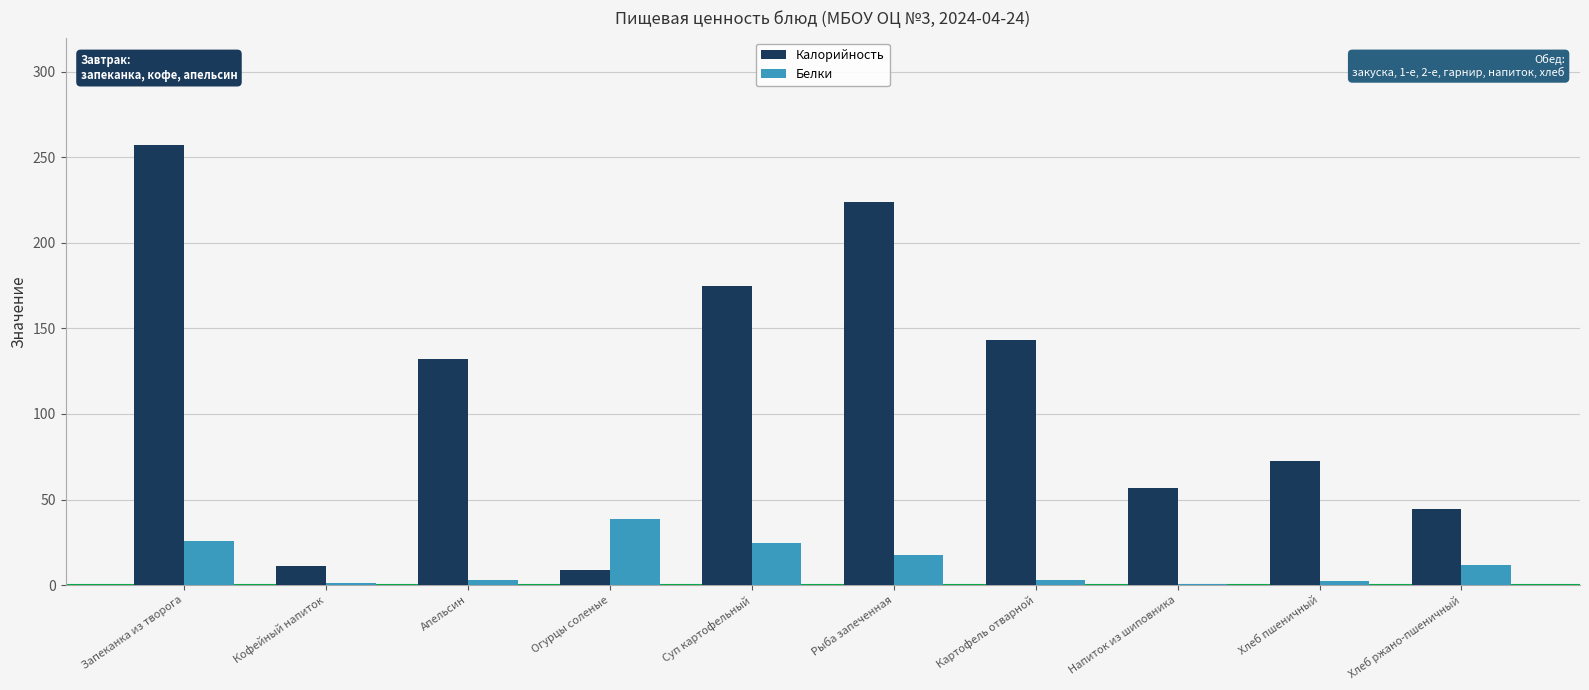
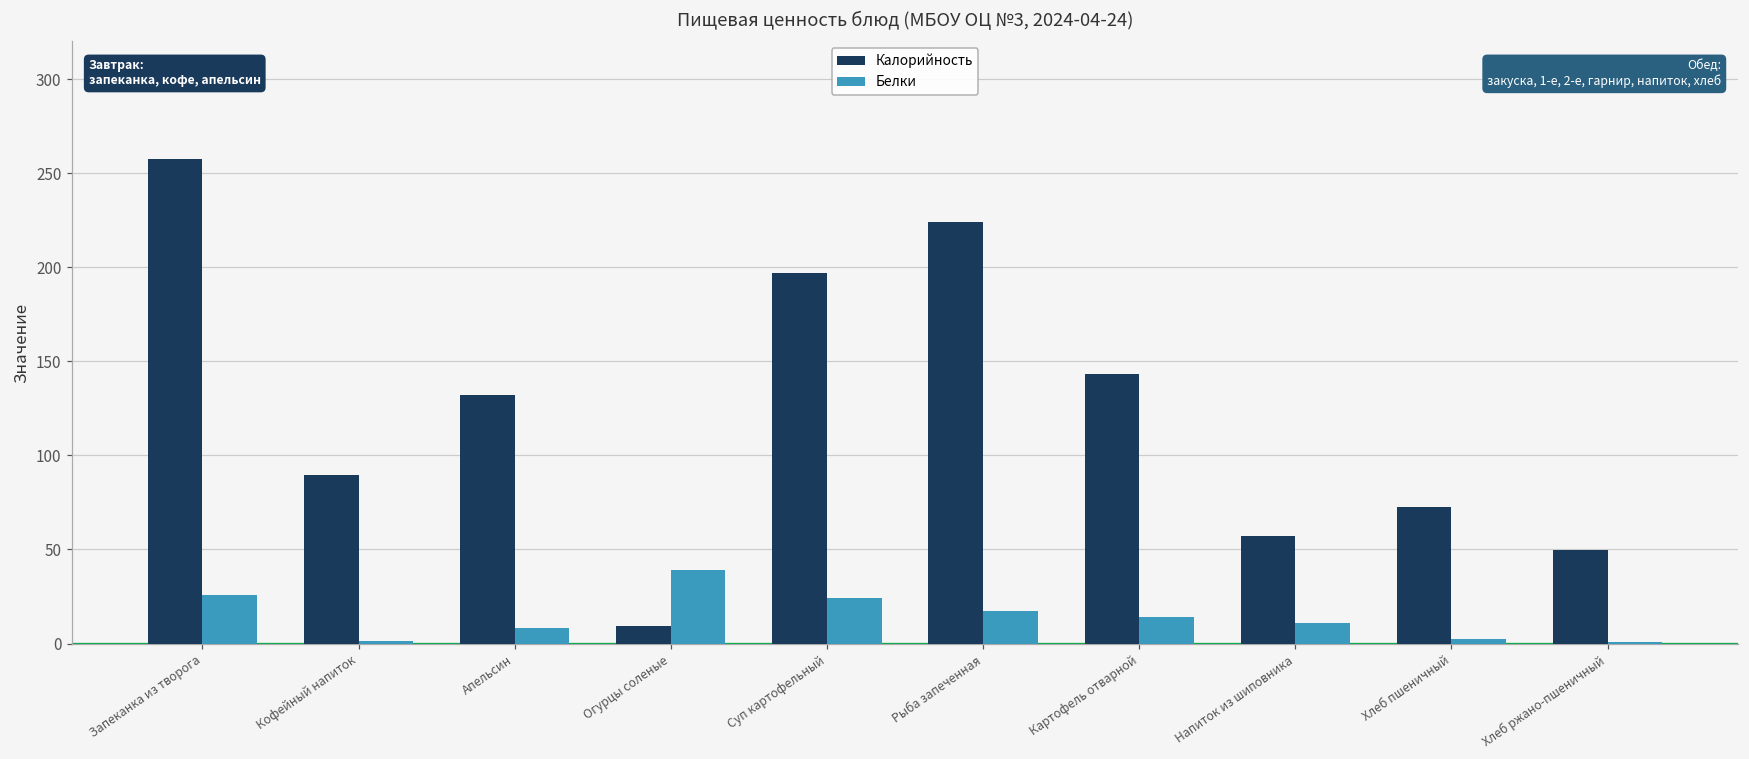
Калорийность, Кофейный напиток: 11 -> 89
Белки, Апельсин: 3 -> 8
Калорийность, Суп картофельный: 175 -> 197
Белки, Картофель отварной: 3 -> 14
Белки, Напиток из шиповника: 1 -> 11
Калорийность, Хлеб ржано-пшеничный: 45 -> 50
Белки, Хлеб ржано-пшеничный: 12 -> 1
